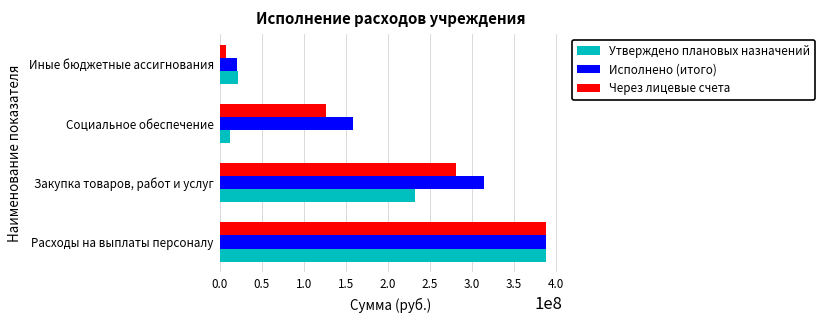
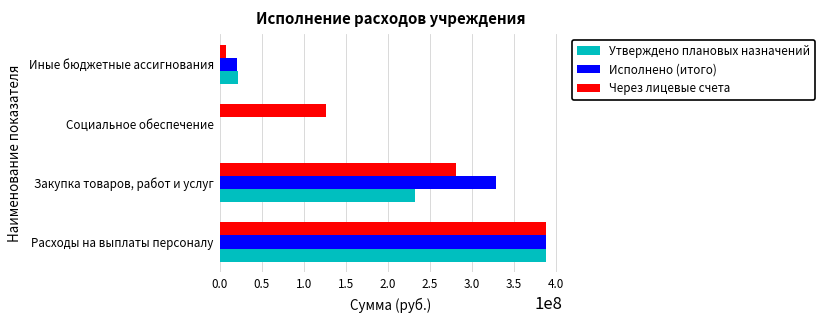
Исполнено (итого), Социальное обеспечение: 160000000 -> 0
Утверждено плановых назначений, Социальное обеспечение: 10000000 -> 0
Исполнено (итого), Закупка товаров, работ и услуг: 310000000 -> 330000000
